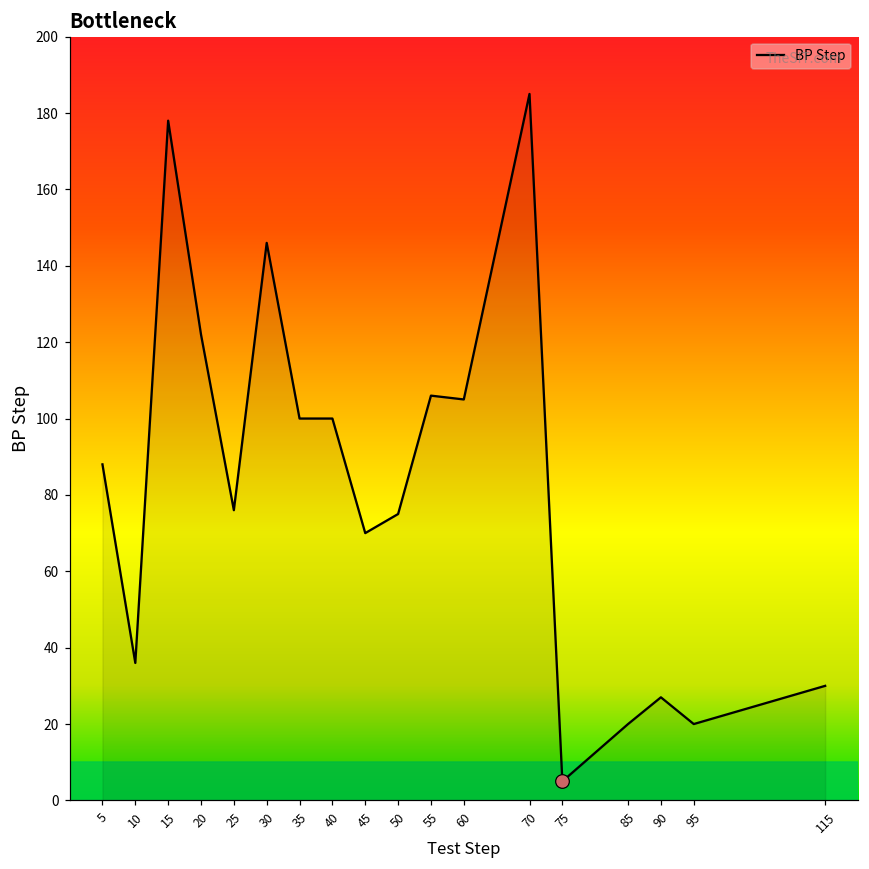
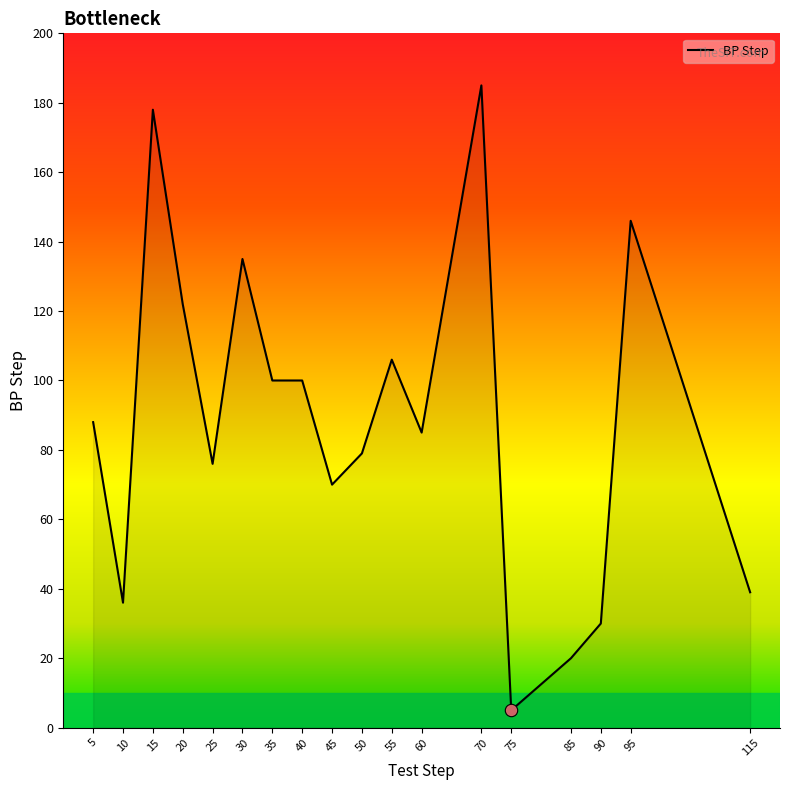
BP Step, 30: 146 -> 135
BP Step, 50: 75 -> 79
BP Step, 60: 105 -> 85
BP Step, 90: 27 -> 30
BP Step, 95: 20 -> 146
BP Step, 115: 30 -> 39
